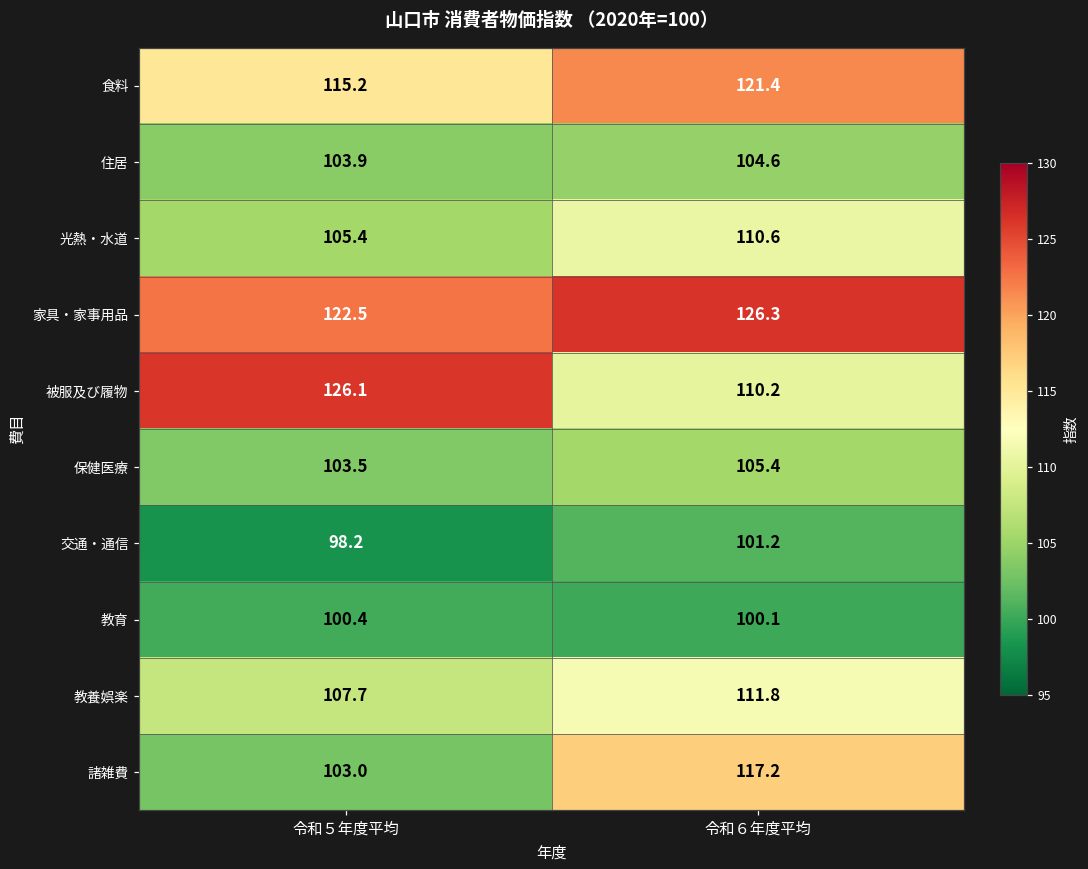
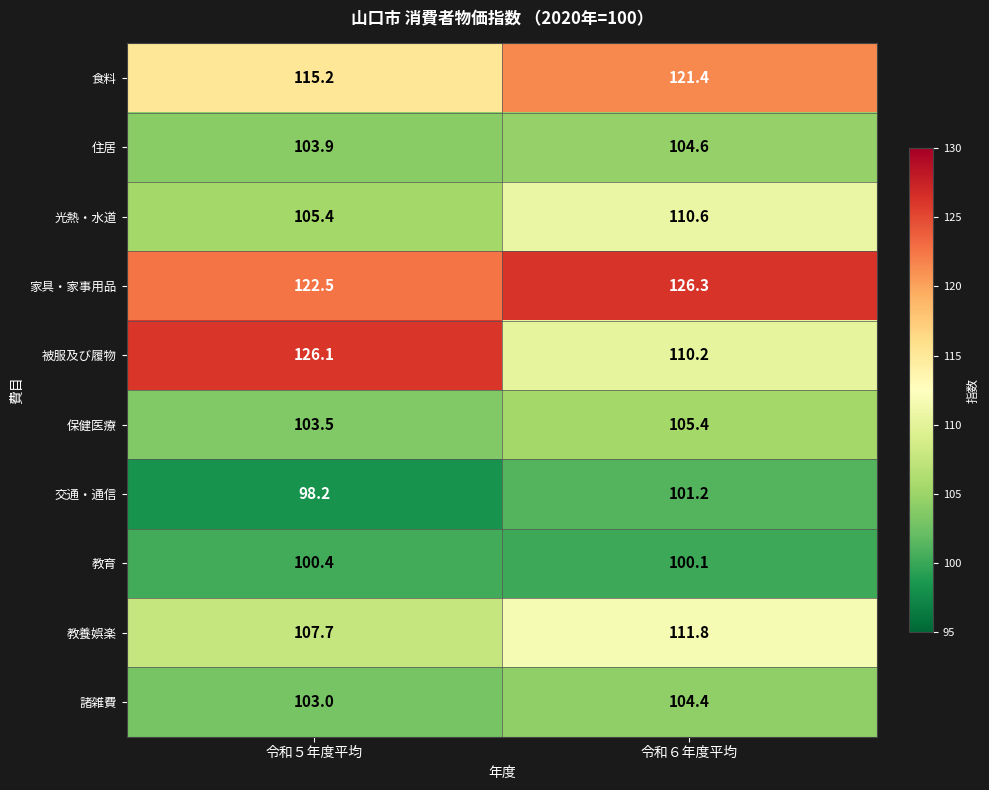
諸雑費, 令和６年度平均: 117.2 -> 104.4
